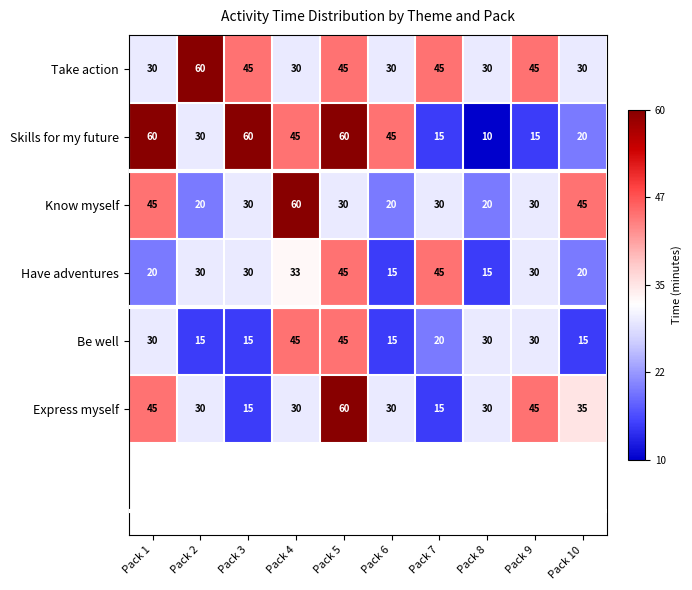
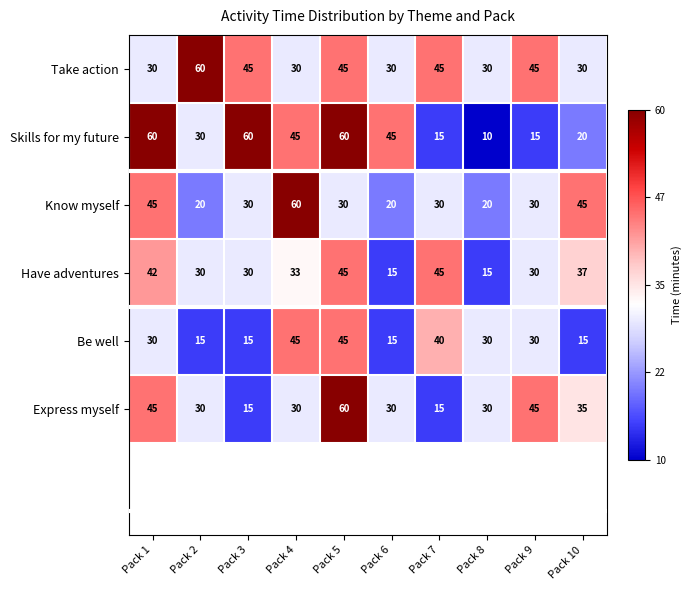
Have adventures, Pack 1: 20 -> 42
Have adventures, Pack 10: 20 -> 37
Be well, Pack 7: 20 -> 40
